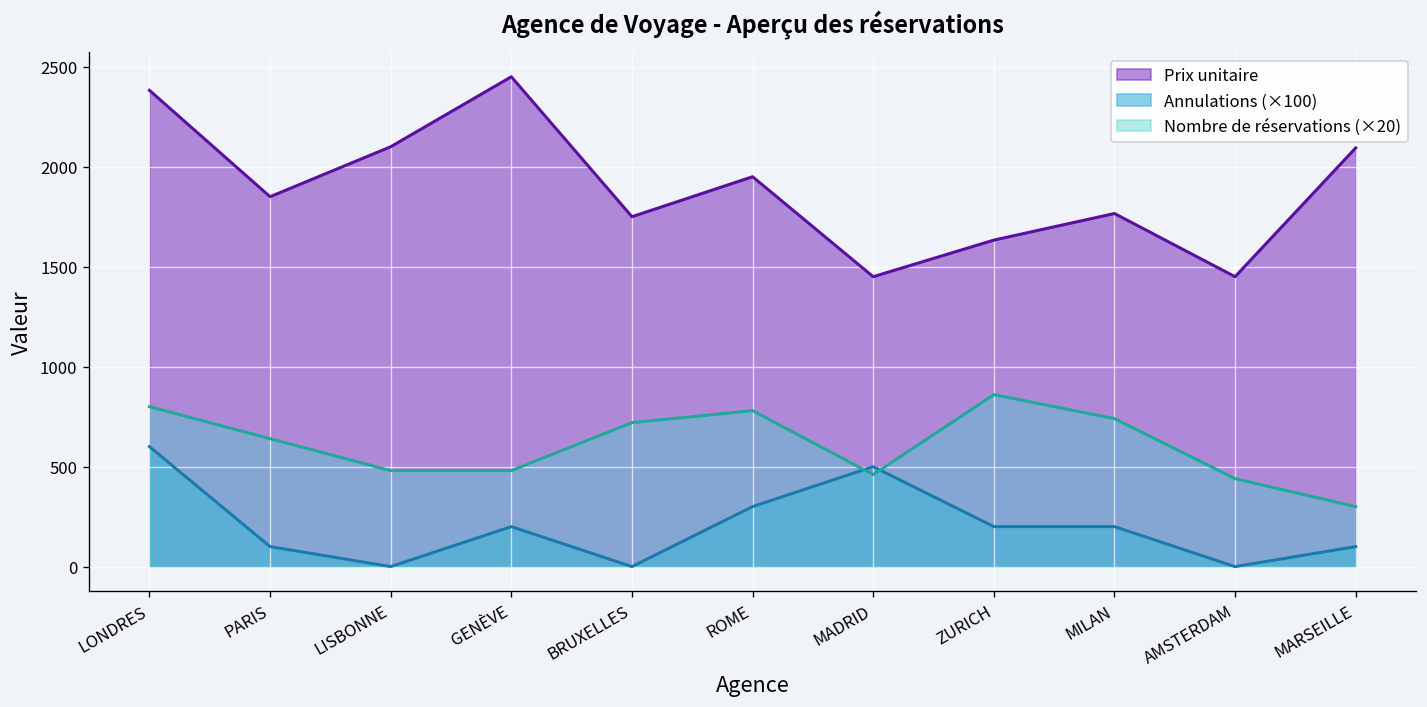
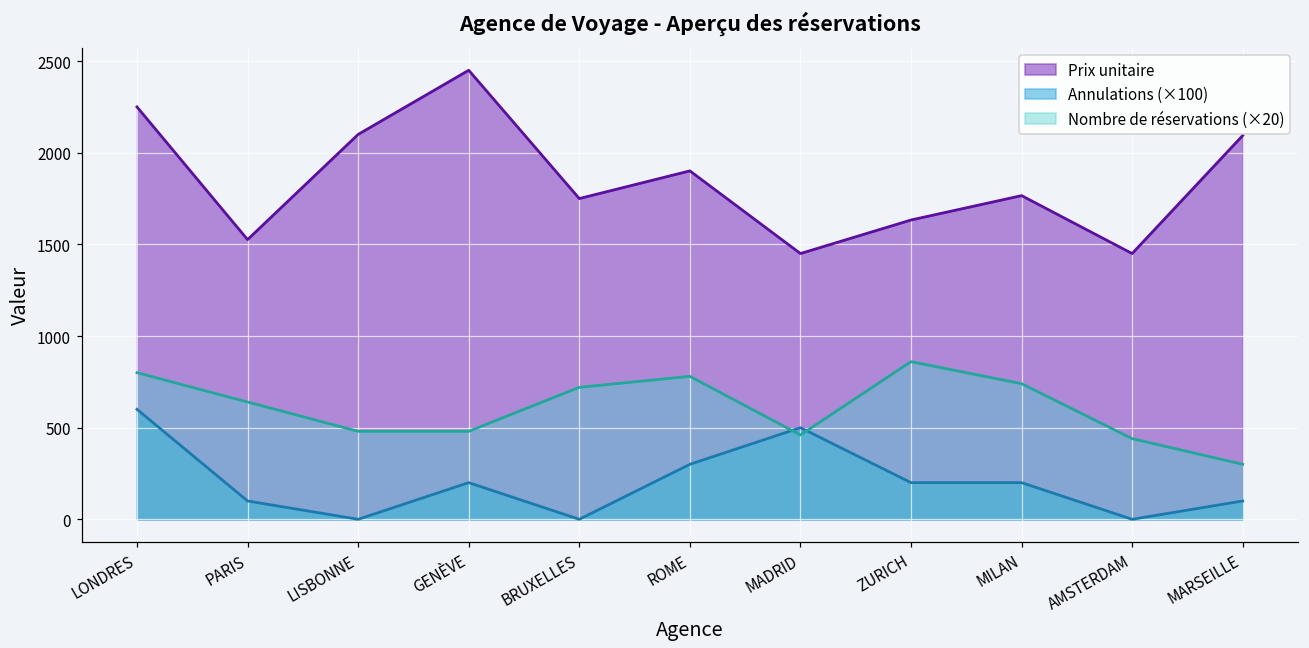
Prix unitaire, LONDRES: 2380 -> 2250
Prix unitaire, PARIS: 1850 -> 1530
Prix unitaire, ROME: 1950 -> 1900
